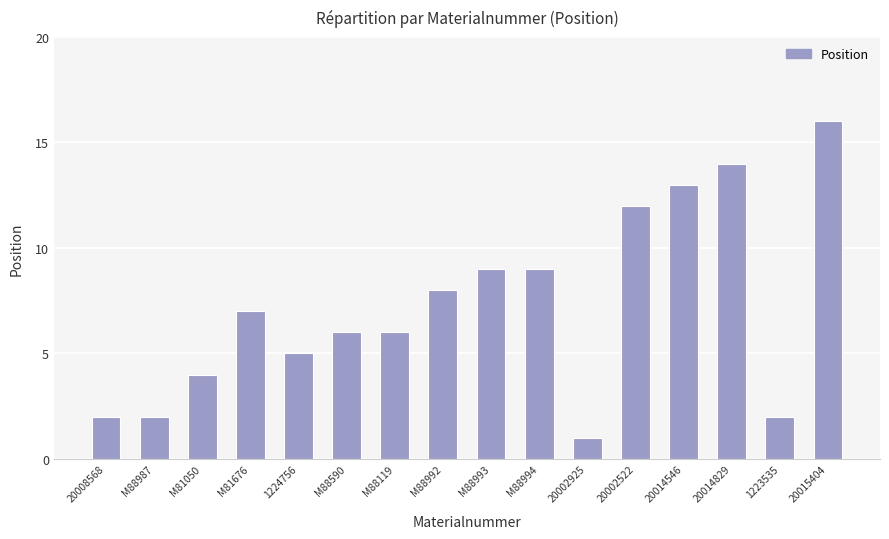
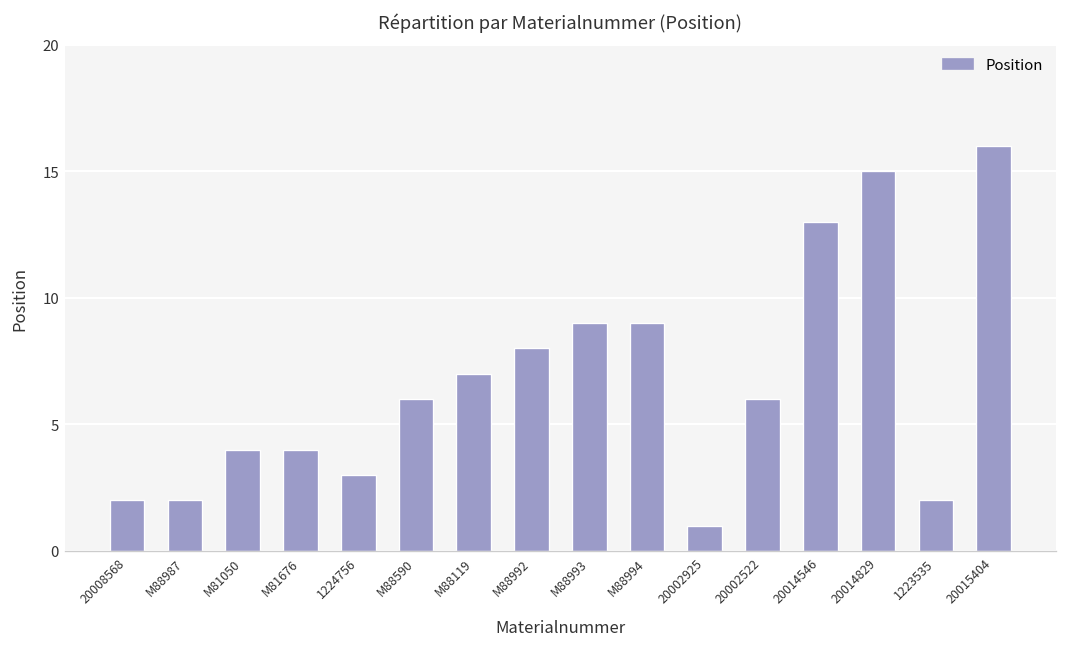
M81676: 7 -> 4
1224756: 5 -> 3
M88119: 6 -> 7
20002522: 12 -> 6
20014829: 14 -> 15
